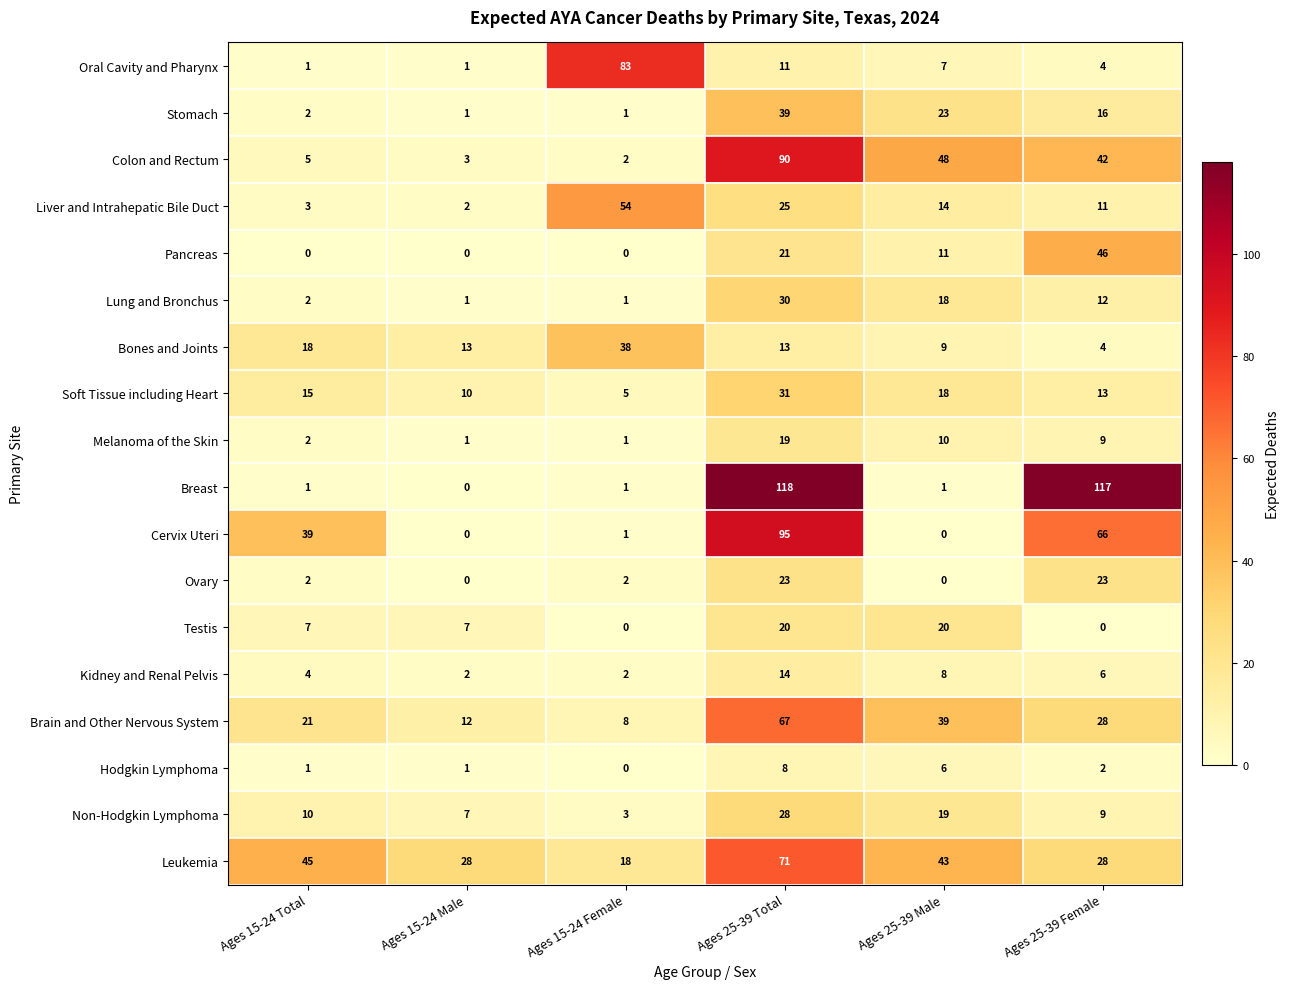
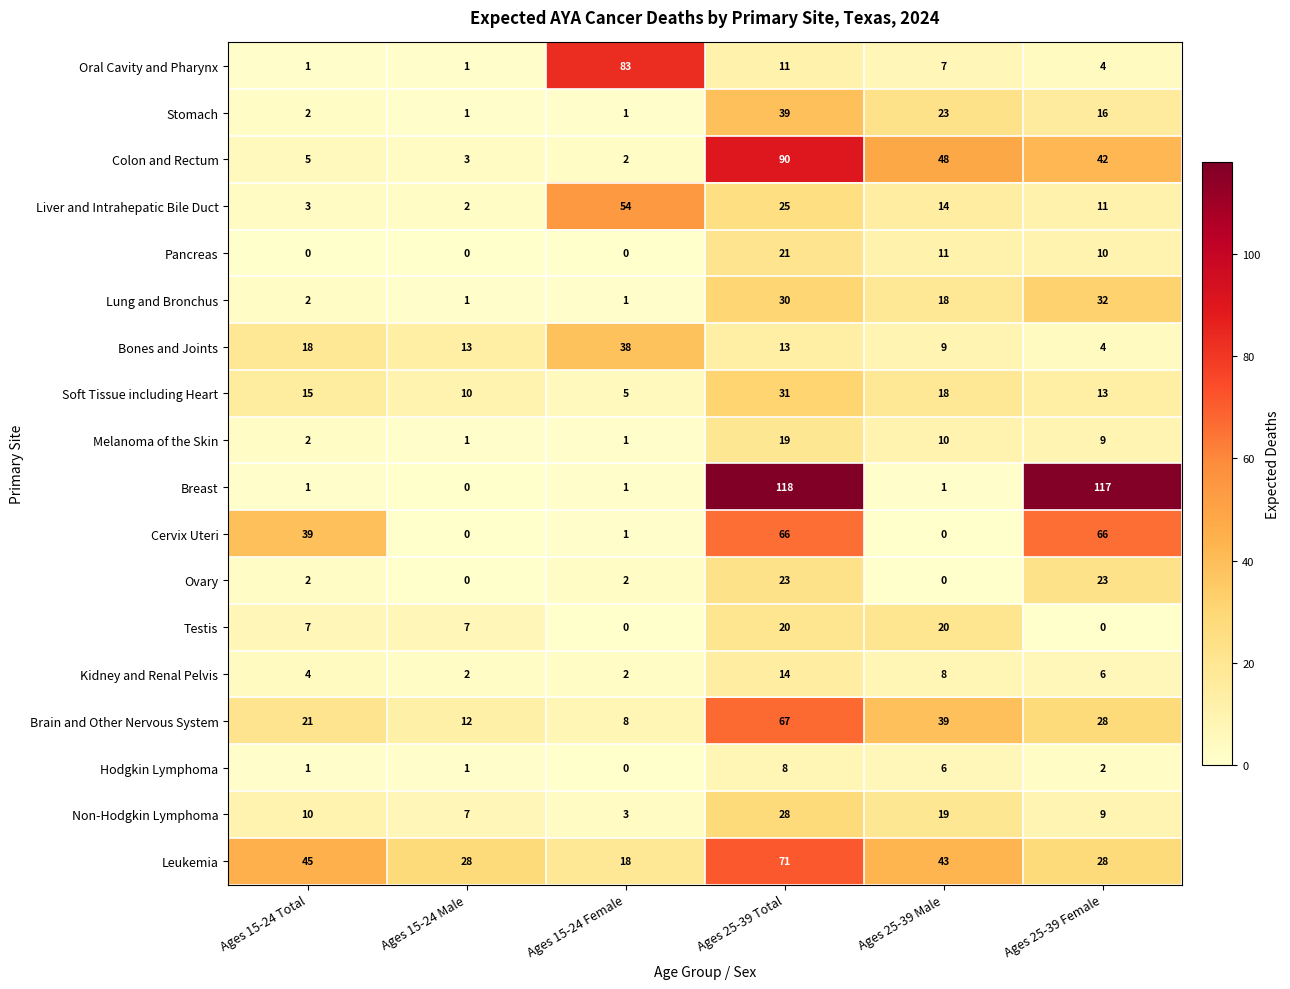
Pancreas, Ages 25-39 Female: 46 -> 10
Lung and Bronchus, Ages 25-39 Female: 12 -> 32
Cervix Uteri, Ages 25-39 Total: 95 -> 66
